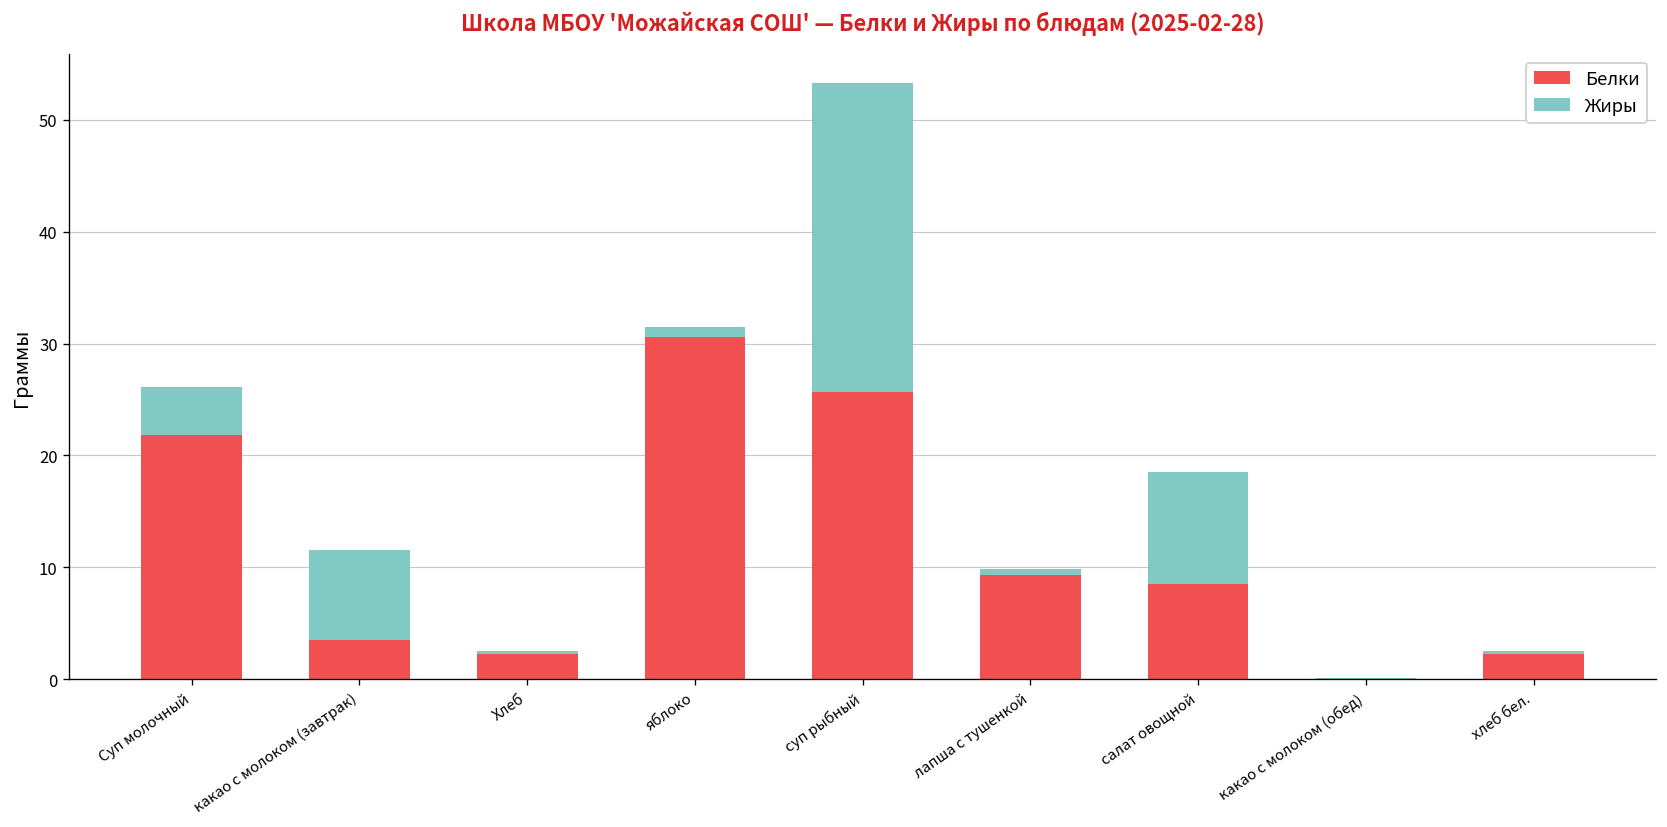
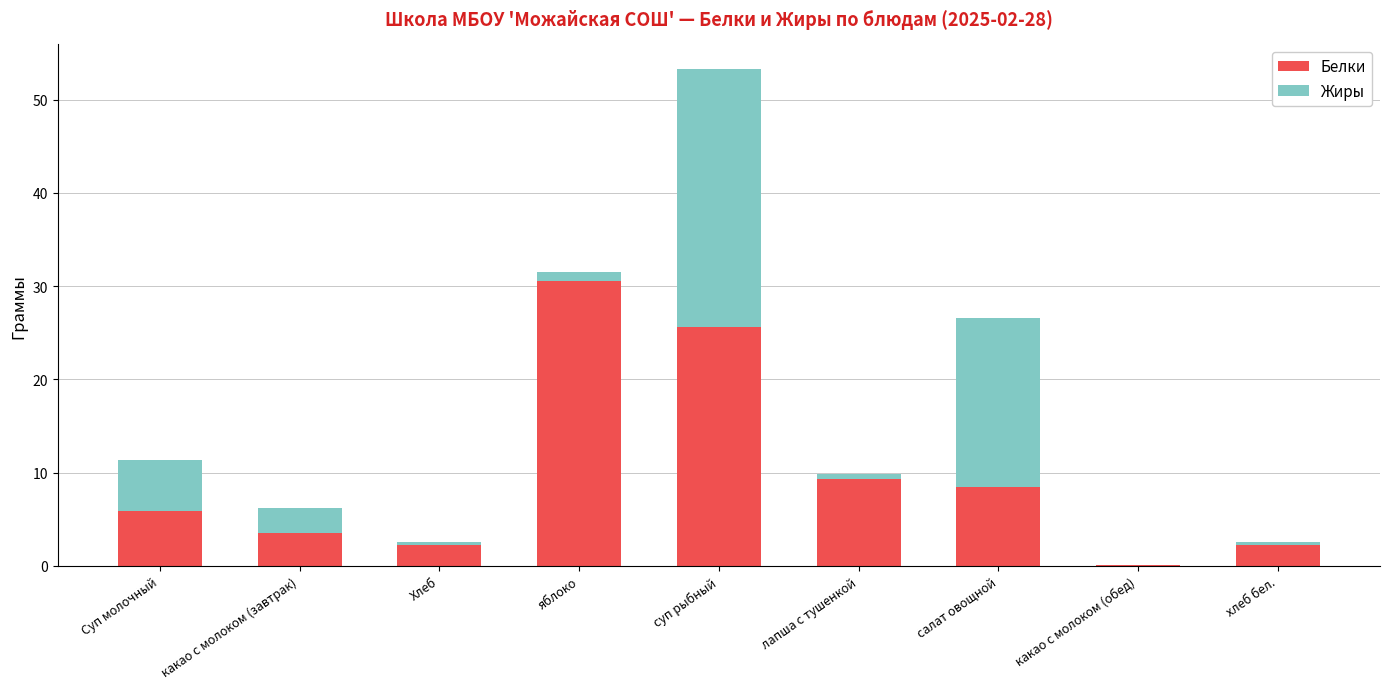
Белки, Суп молочный: 22 -> 6
Жиры, Суп молочный: 4 -> 6
Жиры, какао с молоком (завтрак): 8 -> 3
Жиры, салат овощной: 10 -> 18
